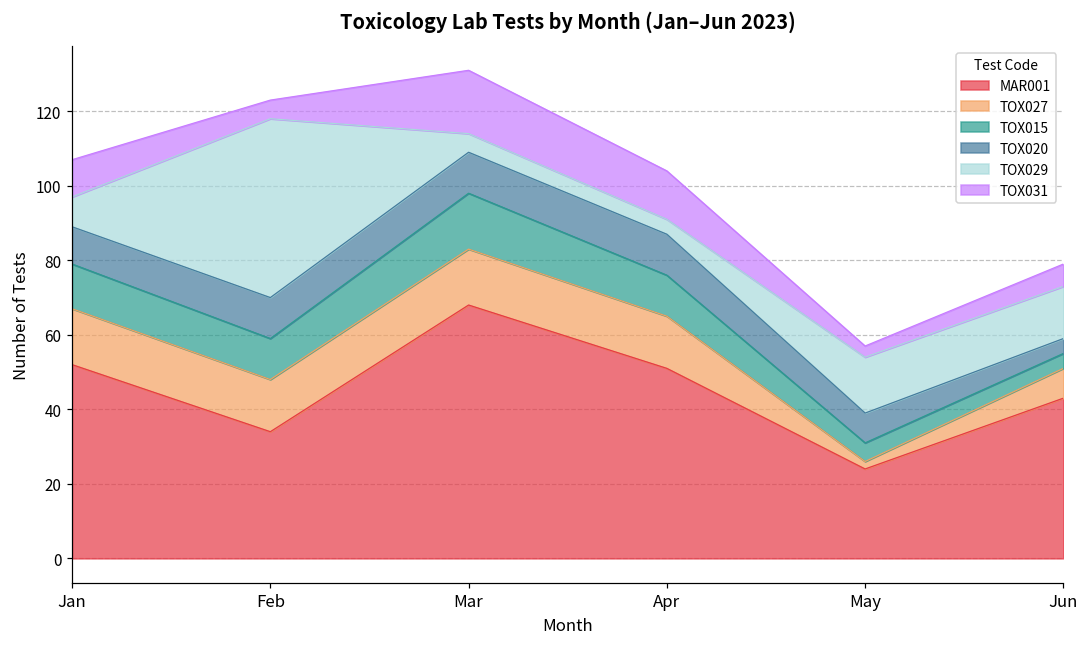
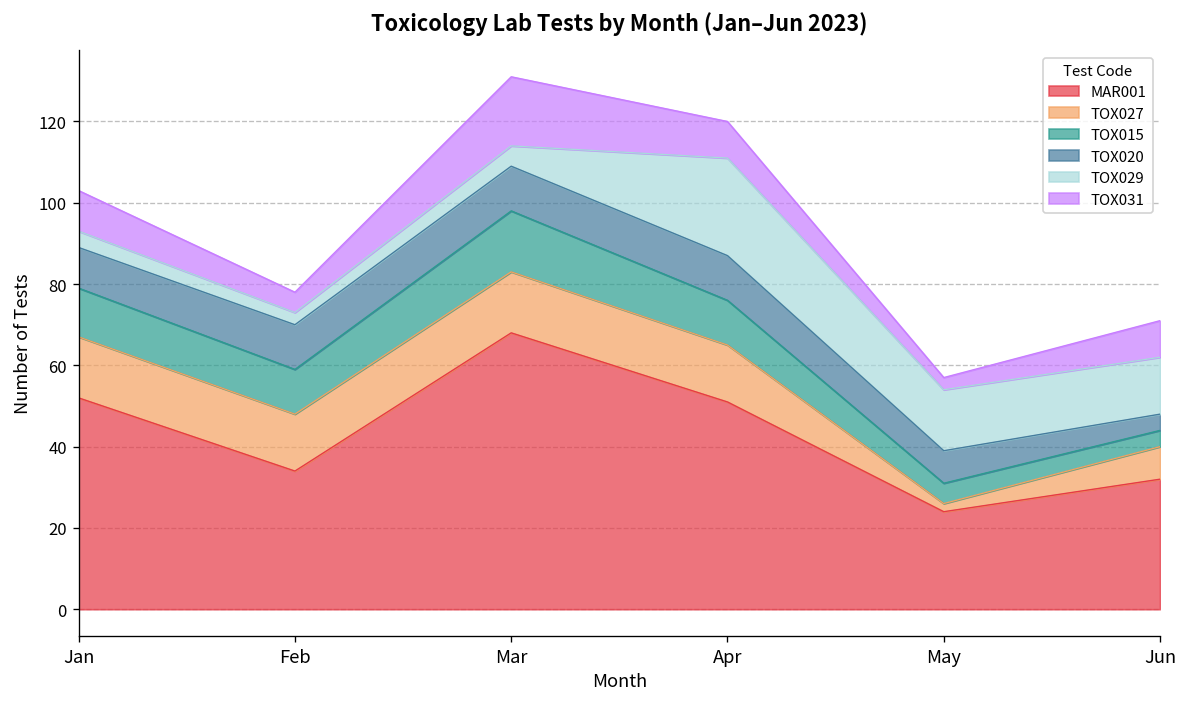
TOX029, Jan: 8 -> 4
TOX029, Feb: 48 -> 3
TOX029, Apr: 4 -> 24
TOX031, Apr: 13 -> 9
MAR001, Jun: 43 -> 32
TOX031, Jun: 6 -> 9
